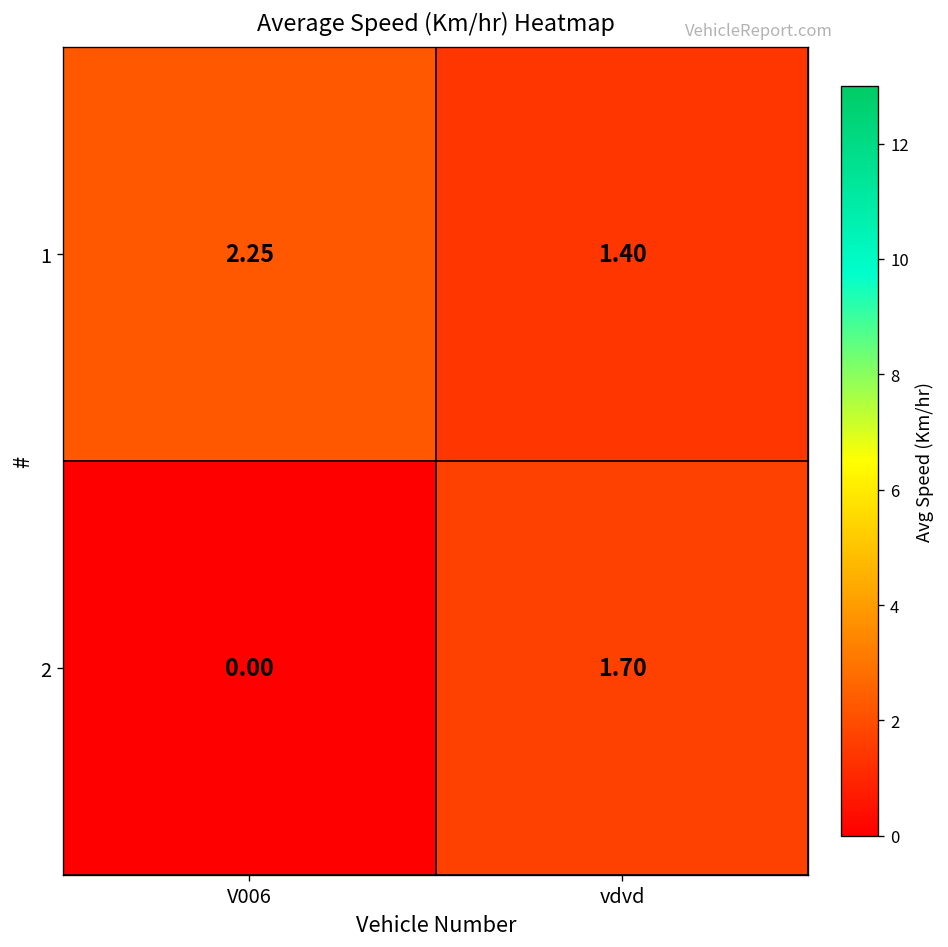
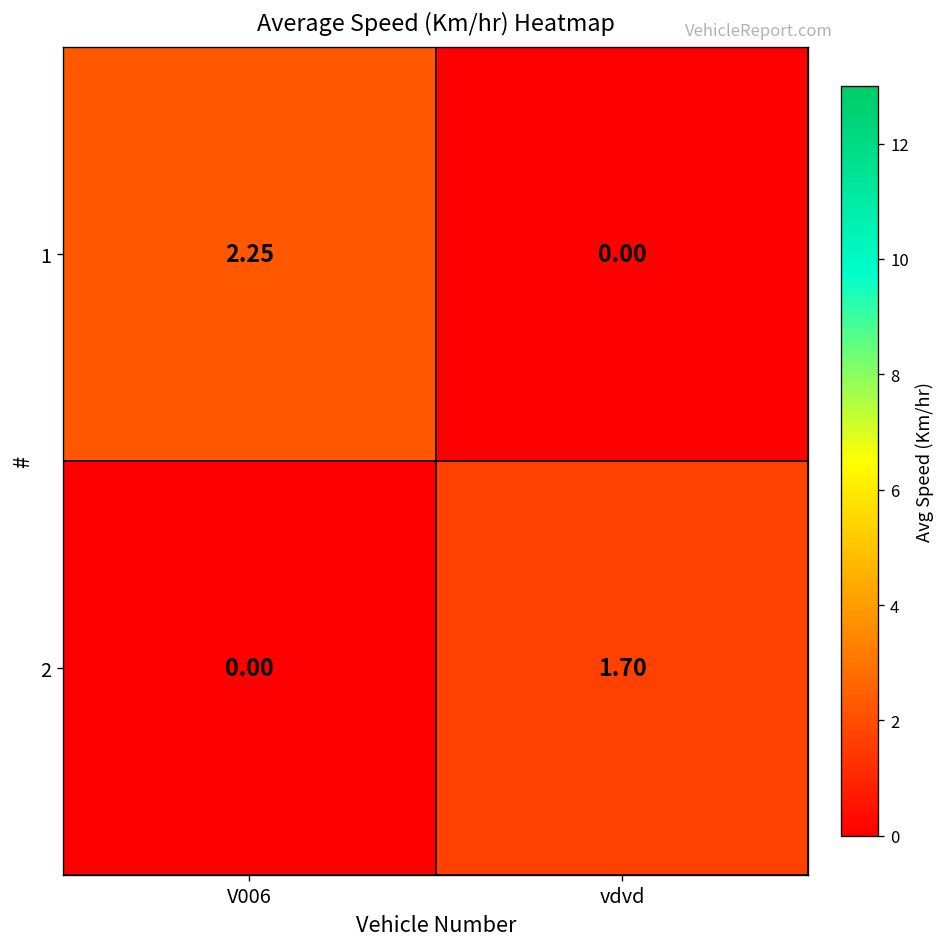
1, vdvd: 1.40 -> 0.00
